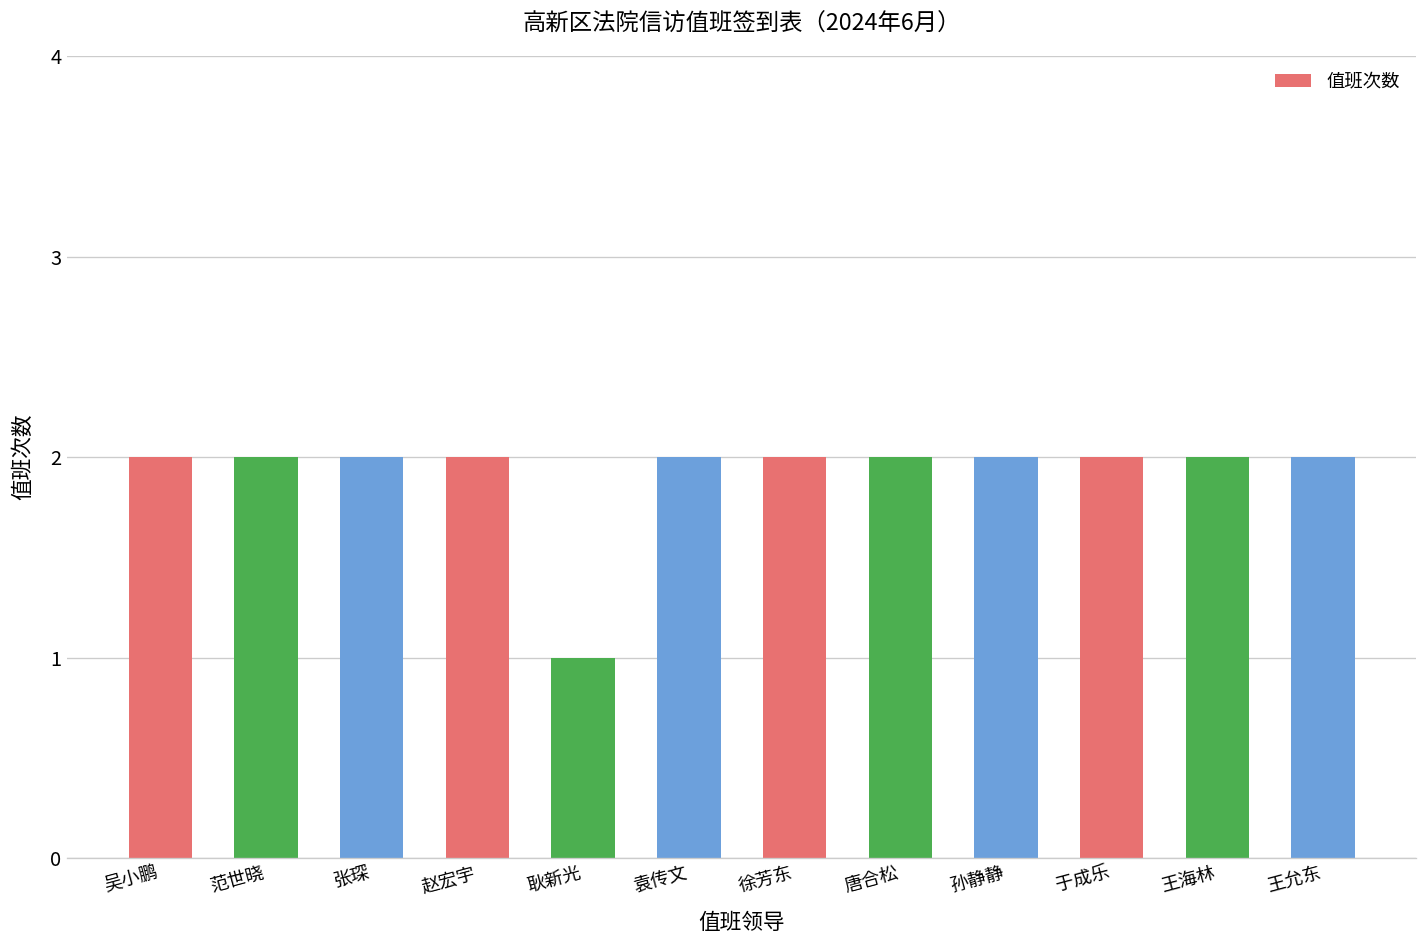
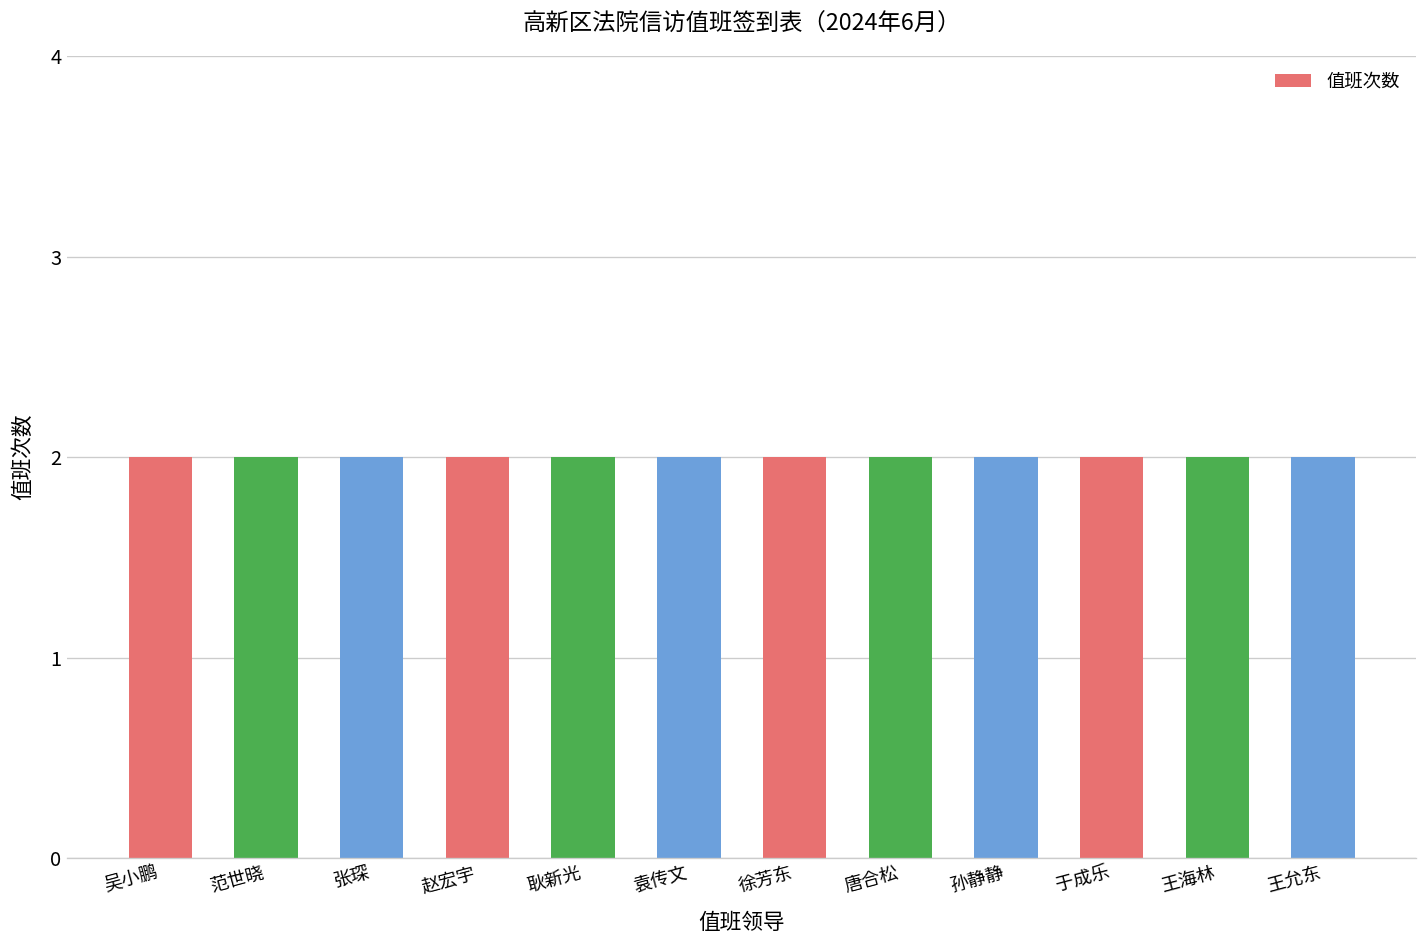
耿新光: 1 -> 2
